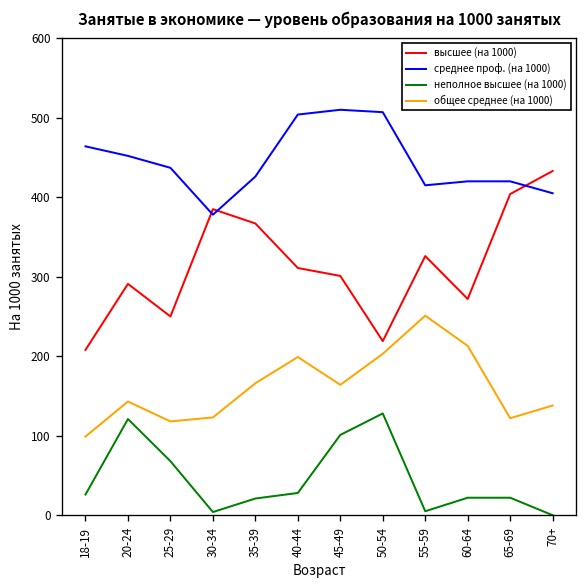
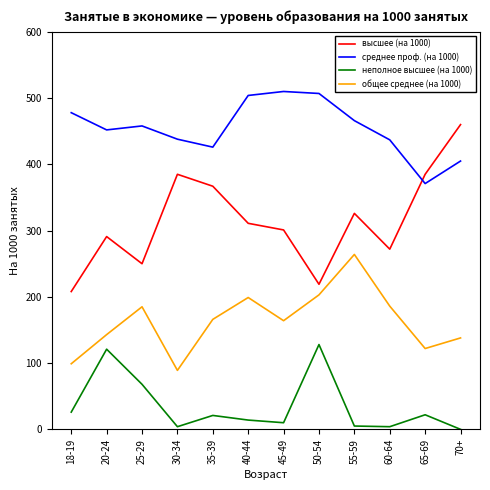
среднее проф. (на 1000), 18-19: 460 -> 480
среднее проф. (на 1000), 25-29: 440 -> 460
общее среднее (на 1000), 25-29: 120 -> 190
среднее проф. (на 1000), 30-34: 380 -> 440
общее среднее (на 1000), 30-34: 120 -> 90
неполное высшее (на 1000), 40-44: 30 -> 10
неполное высшее (на 1000), 45-49: 100 -> 10
среднее проф. (на 1000), 55-59: 420 -> 470
общее среднее (на 1000), 55-59: 250 -> 260
среднее проф. (на 1000), 60-64: 420 -> 440
неполное высшее (на 1000), 60-64: 20 -> 0
общее среднее (на 1000), 60-64: 210 -> 190
высшее (на 1000), 65-69: 400 -> 390
среднее проф. (на 1000), 65-69: 420 -> 370
высшее (на 1000), 70+: 430 -> 460
